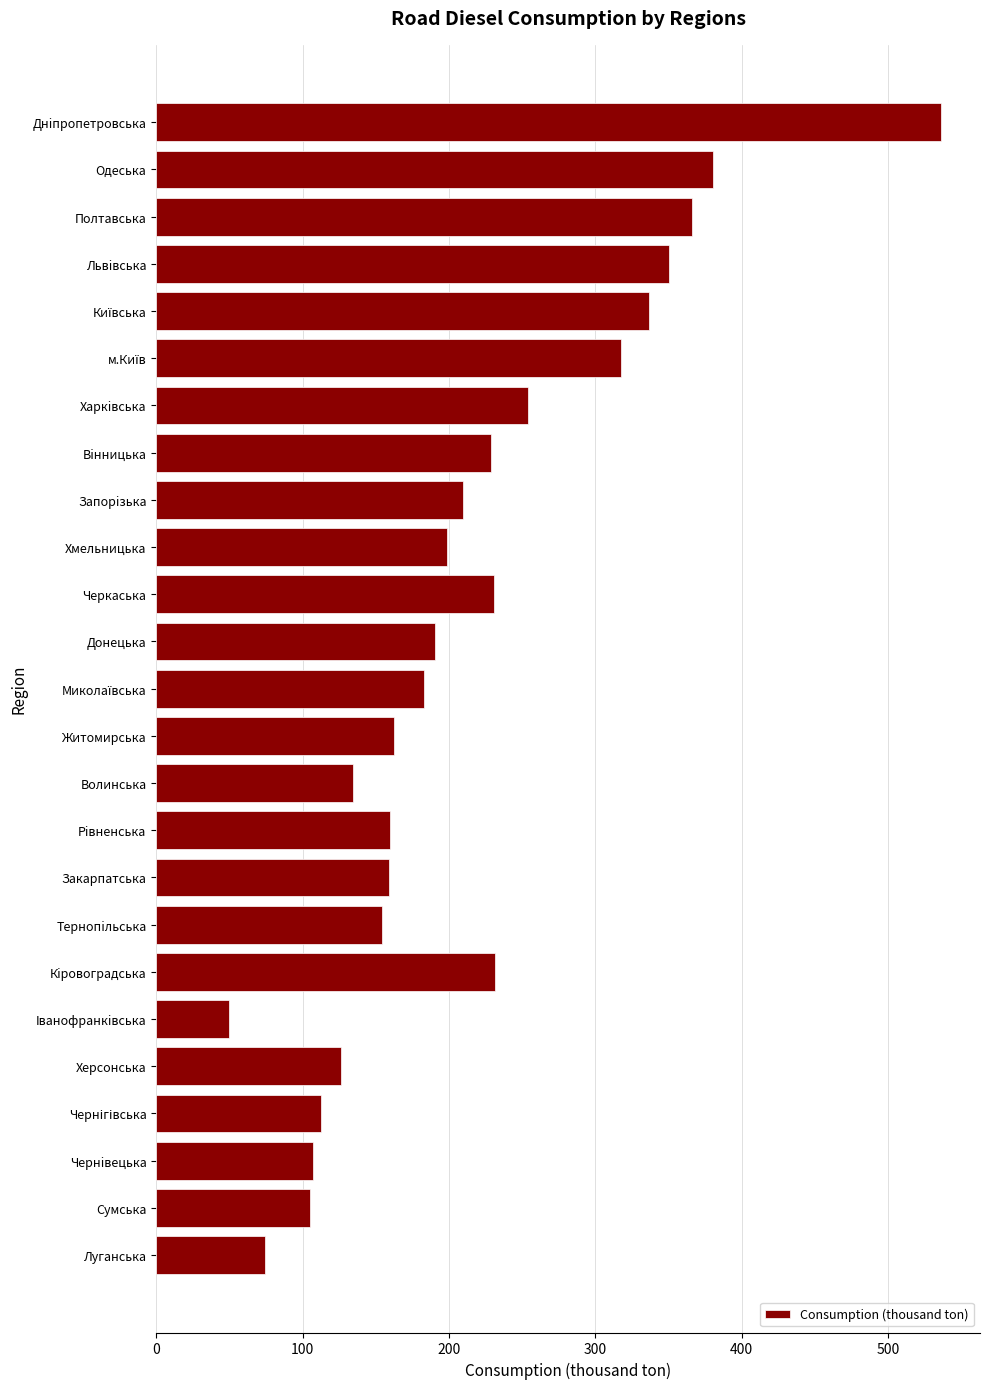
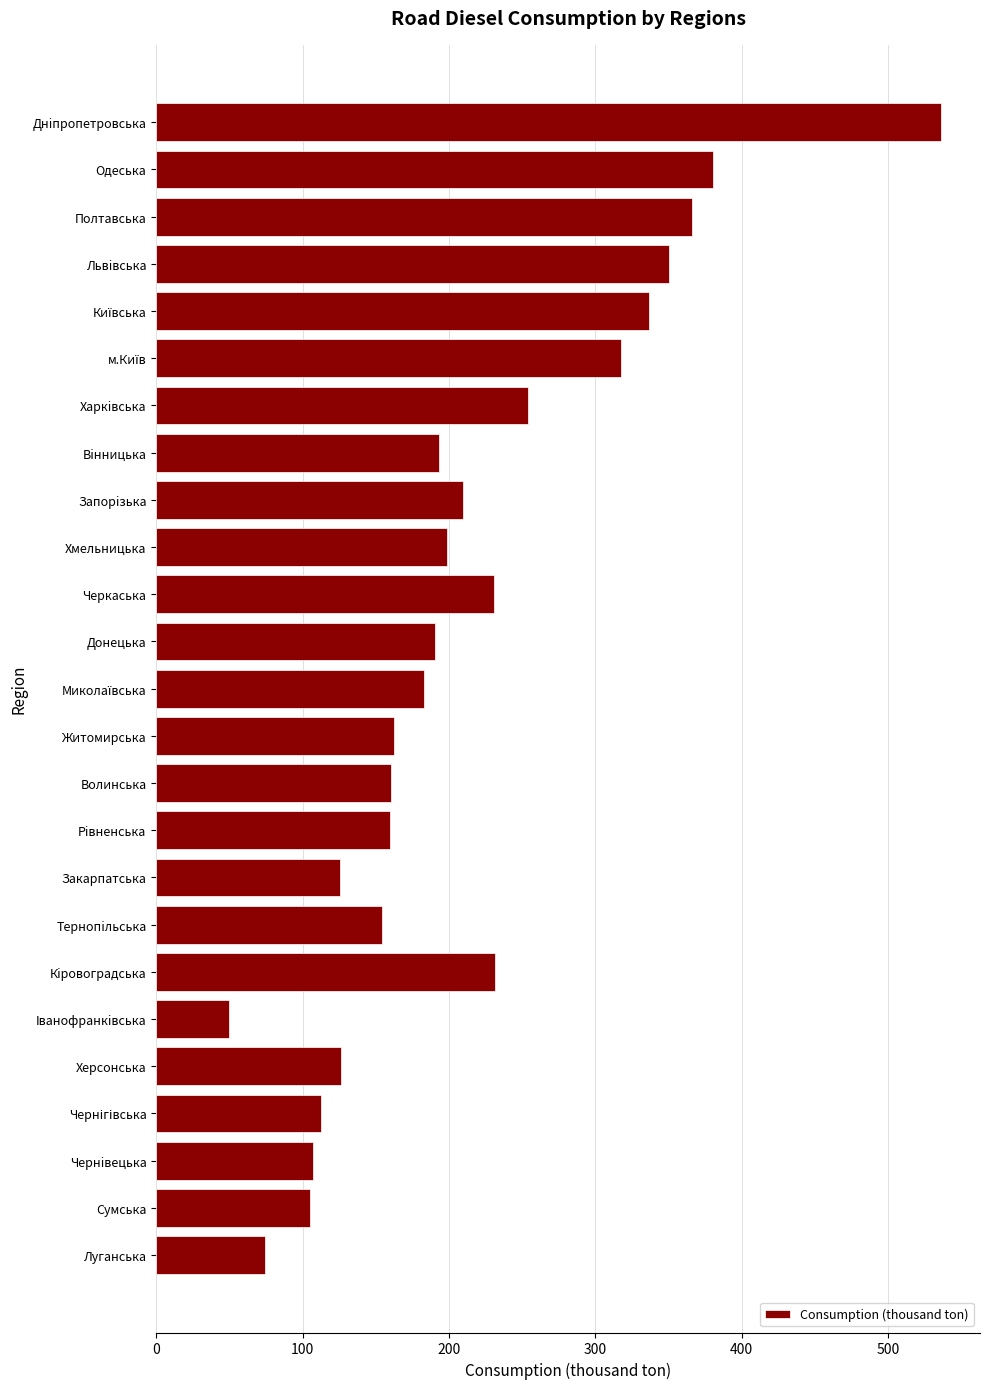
Вiнницька: 228 -> 193
Волинська: 135 -> 160
Закарпатська: 159 -> 125
